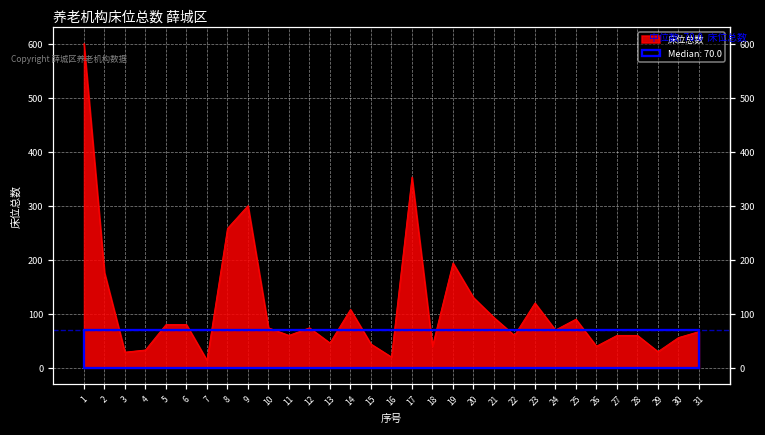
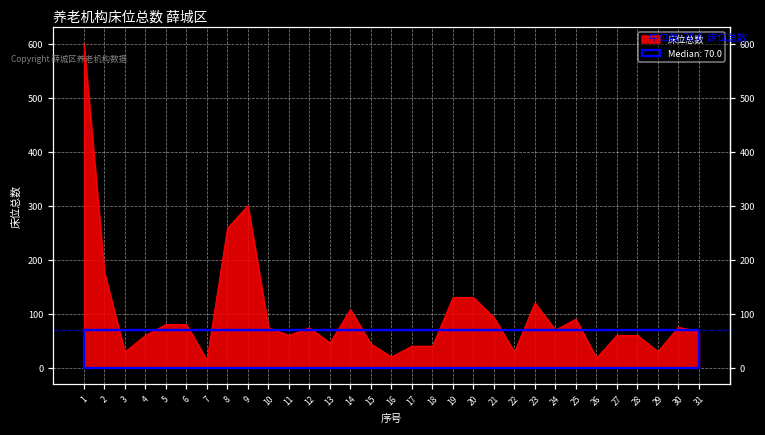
4: 30 -> 60
17: 350 -> 40
19: 190 -> 130
22: 60 -> 30
26: 40 -> 20
30: 60 -> 80
